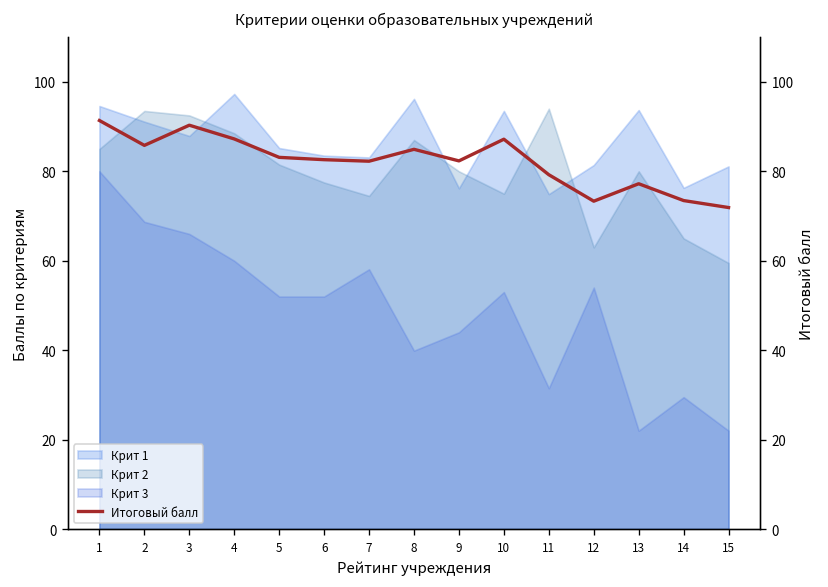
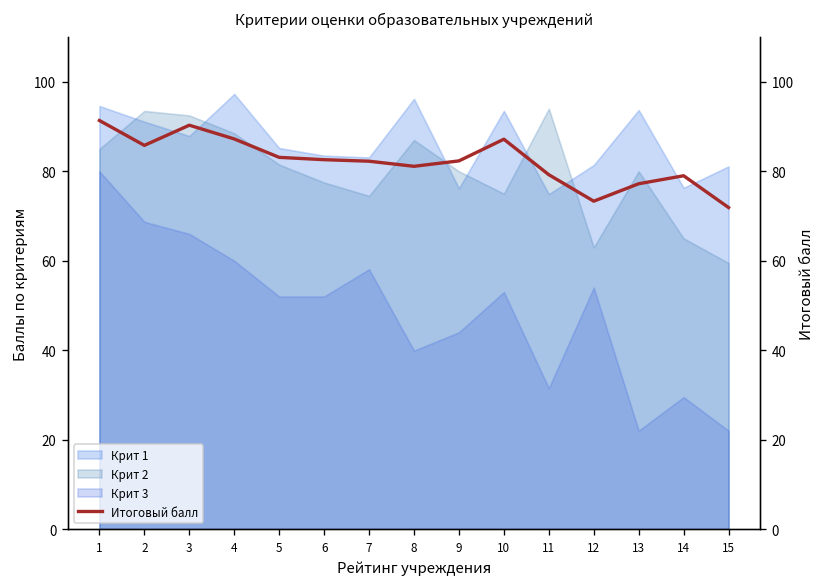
Итоговый балл, 8: 85 -> 81
Итоговый балл, 14: 73 -> 79
